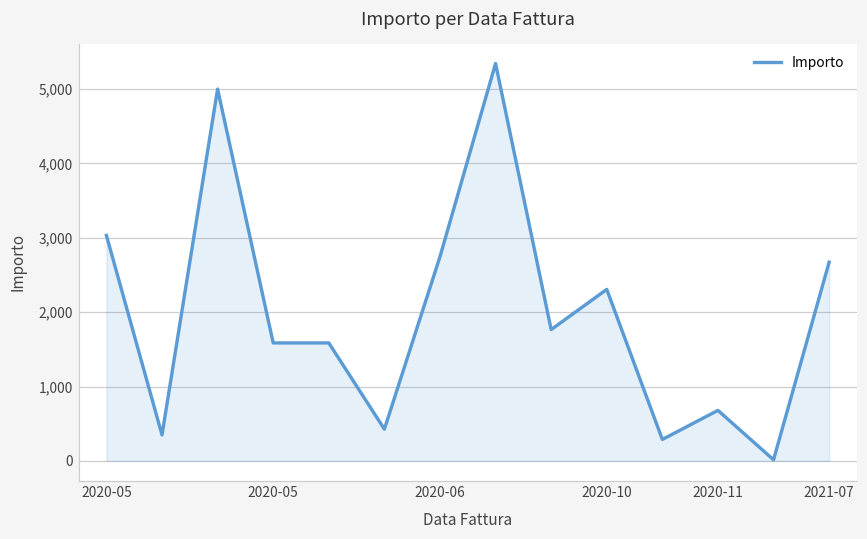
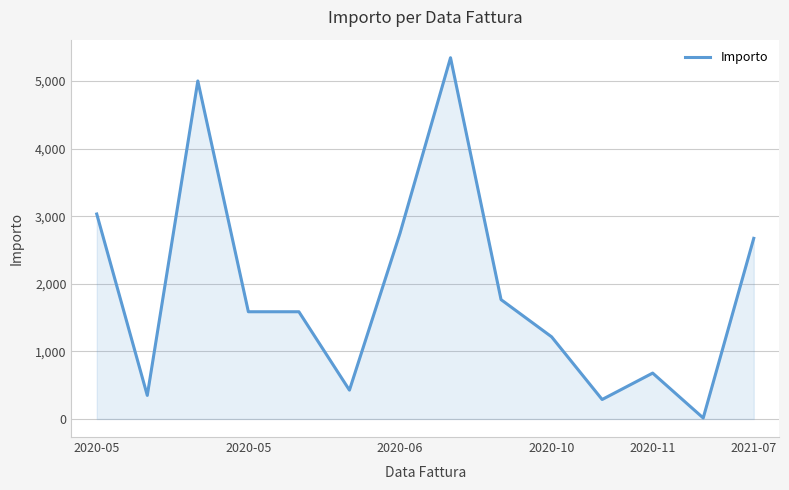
2020-10: 2,300 -> 1,200
